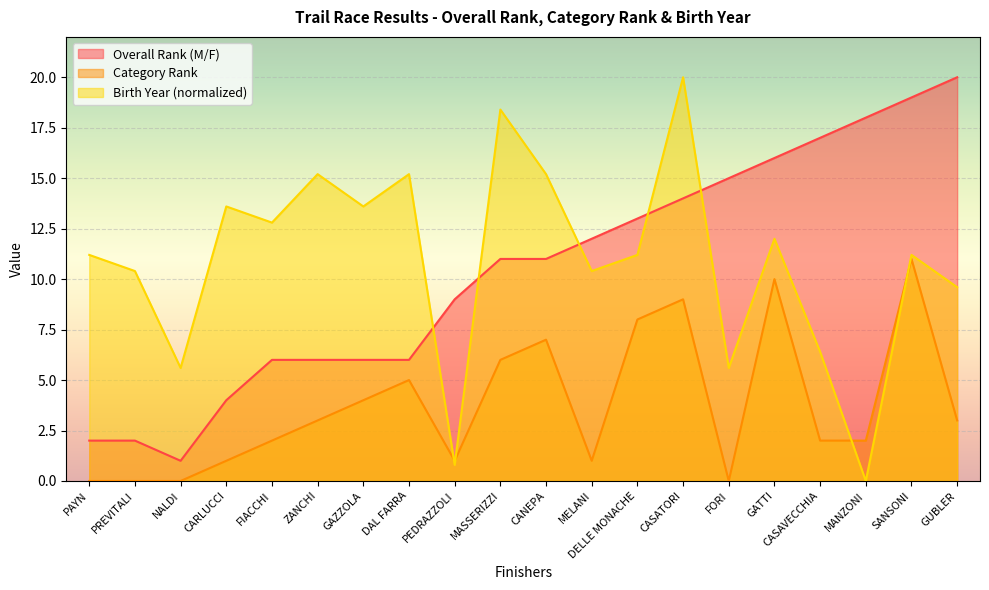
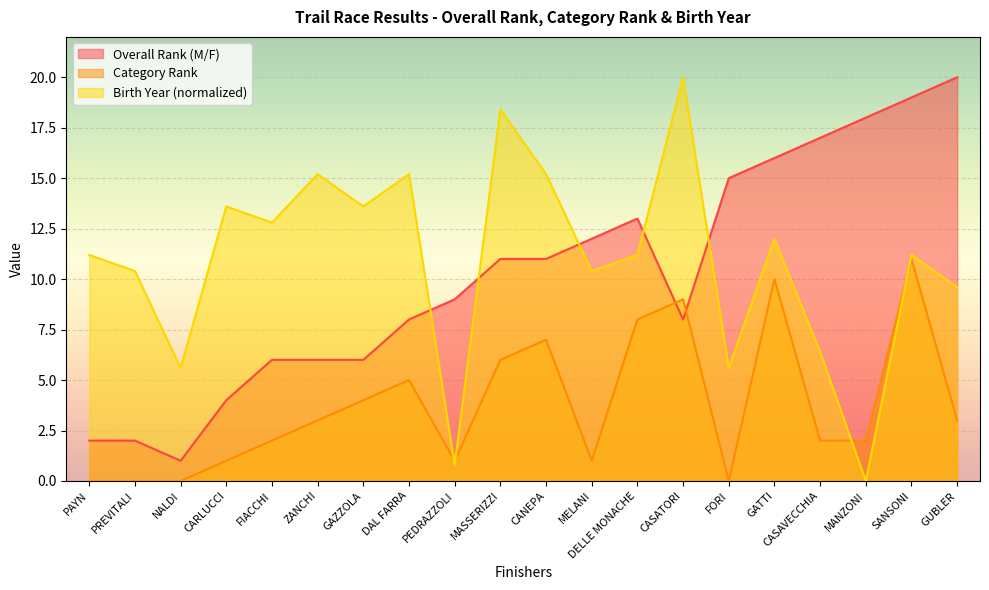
Overall Rank (M/F), DAL FARRA: 6 -> 8
Overall Rank (M/F), CASATORI: 14 -> 8
